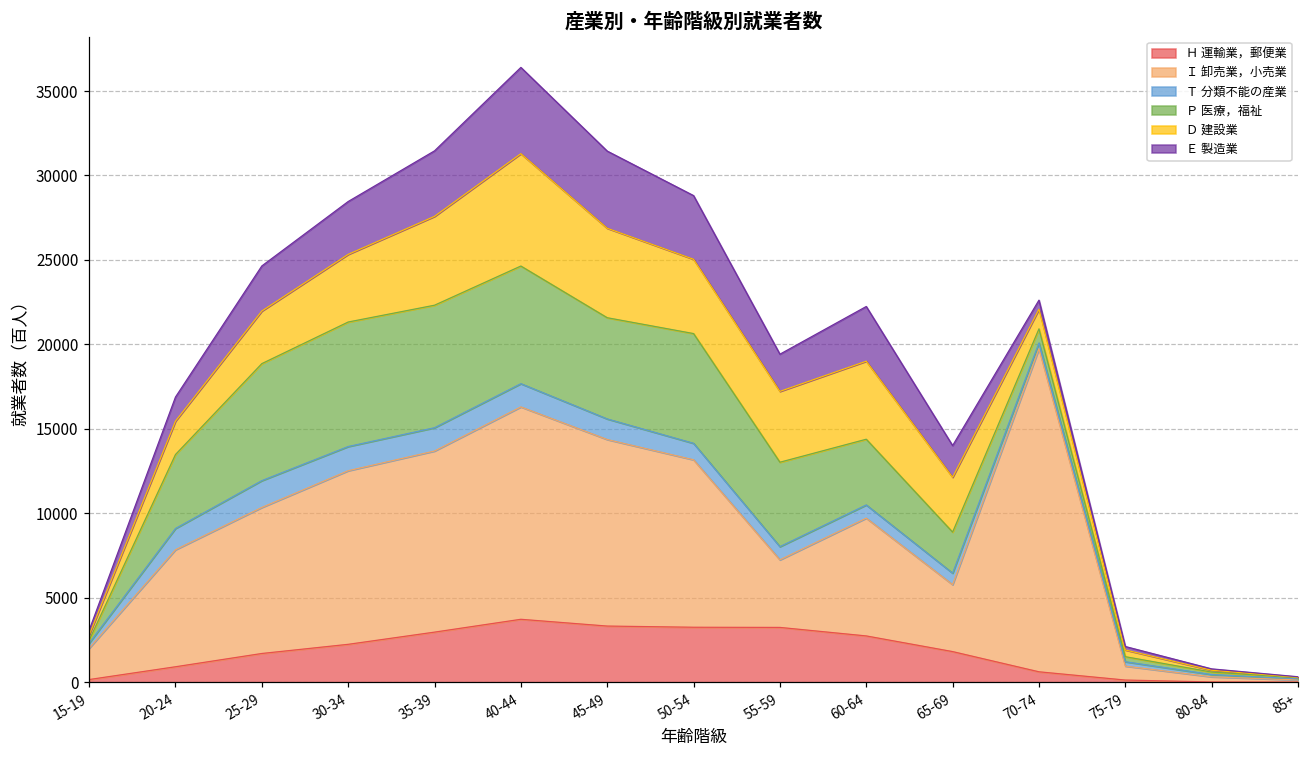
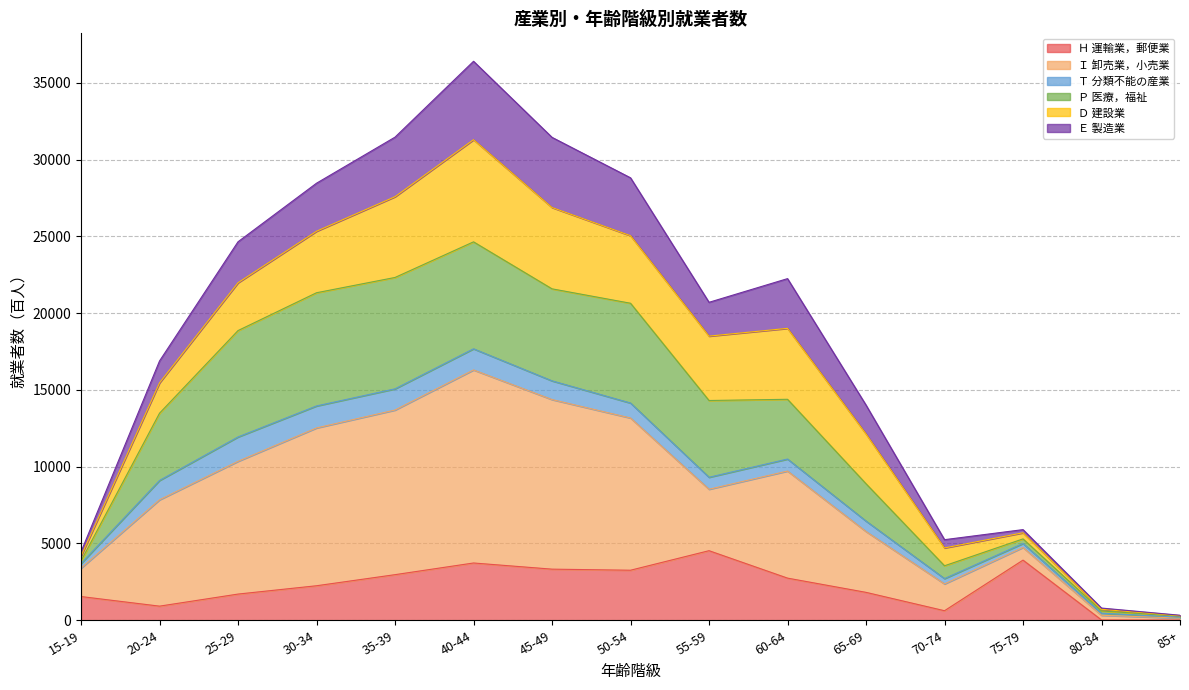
Ｈ 運輸業，郵便業, 15-19: 200 -> 1500
Ｈ 運輸業，郵便業, 55-59: 3200 -> 4500
Ｉ 卸売業，小売業, 70-74: 19100 -> 1700
Ｈ 運輸業，郵便業, 75-79: 100 -> 3900
